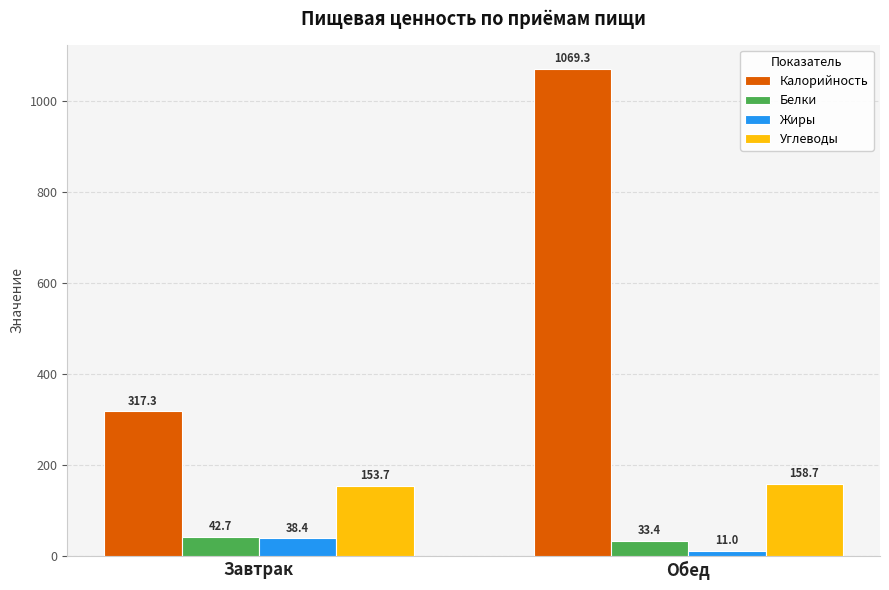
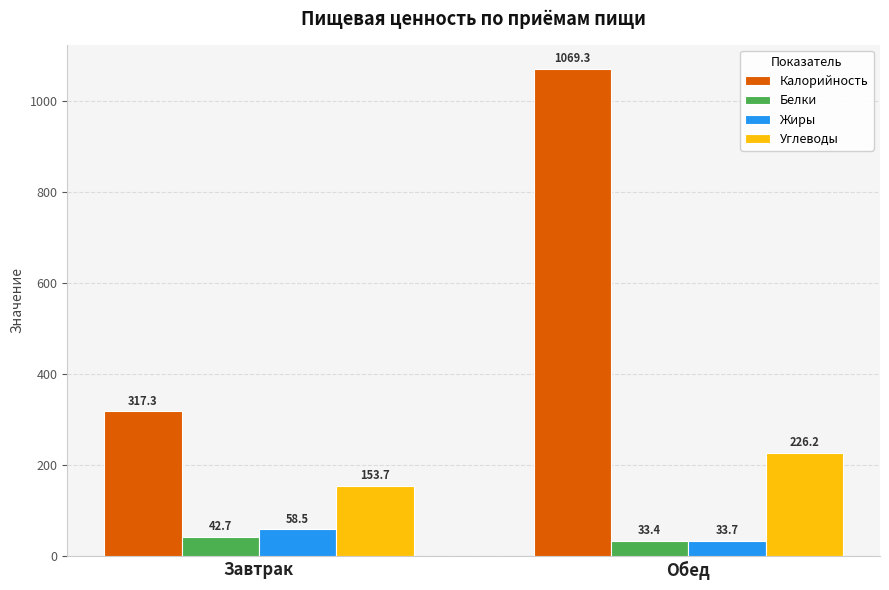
Жиры, Завтрак: 38.4 -> 58.5
Жиры, Обед: 11.0 -> 33.7
Углеводы, Обед: 158.7 -> 226.2
